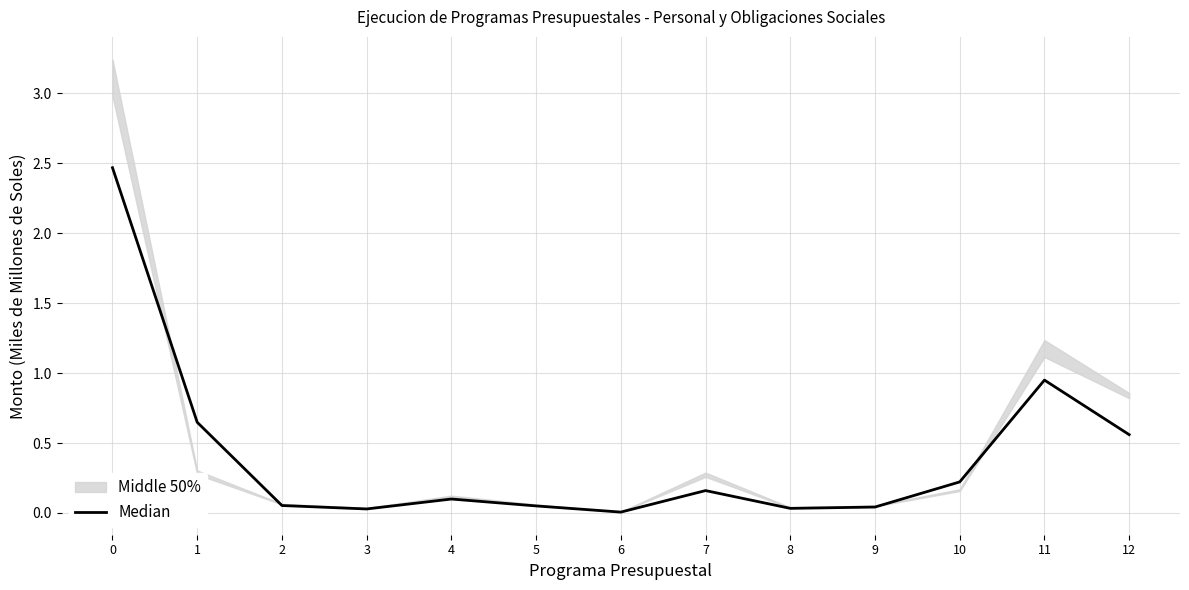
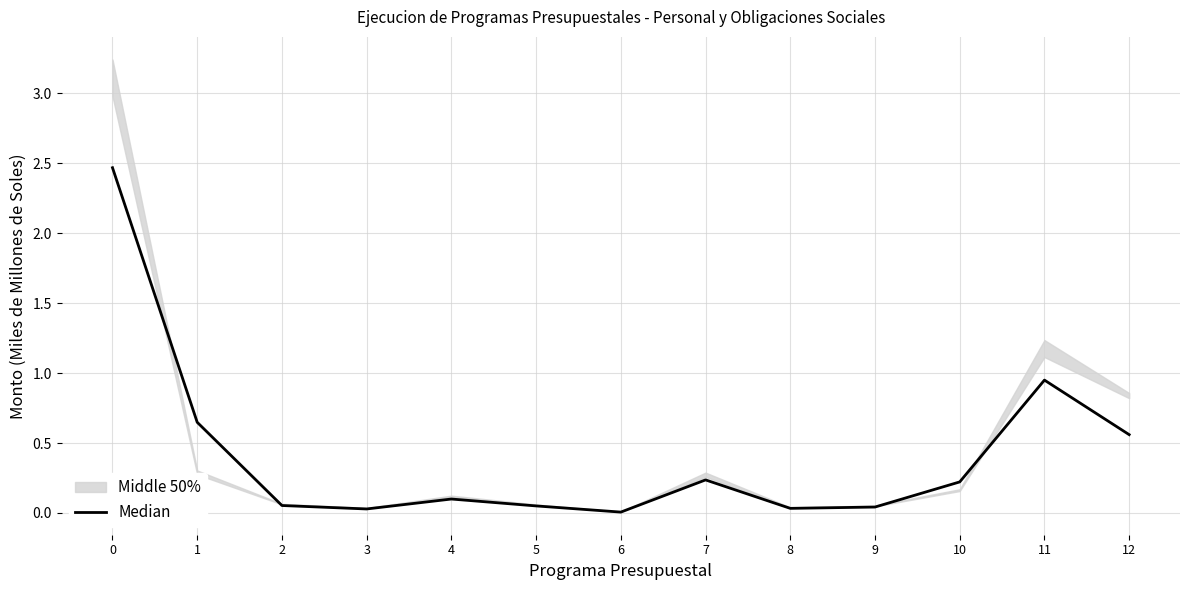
Median, 7: 0.16 -> 0.24
